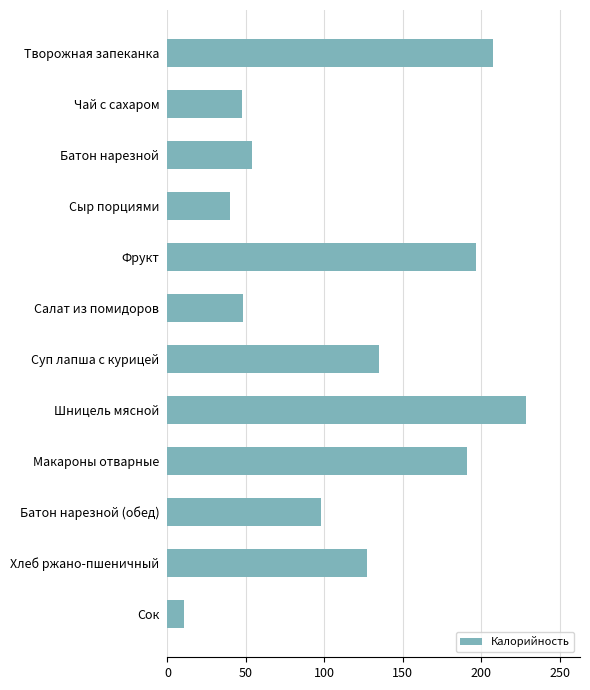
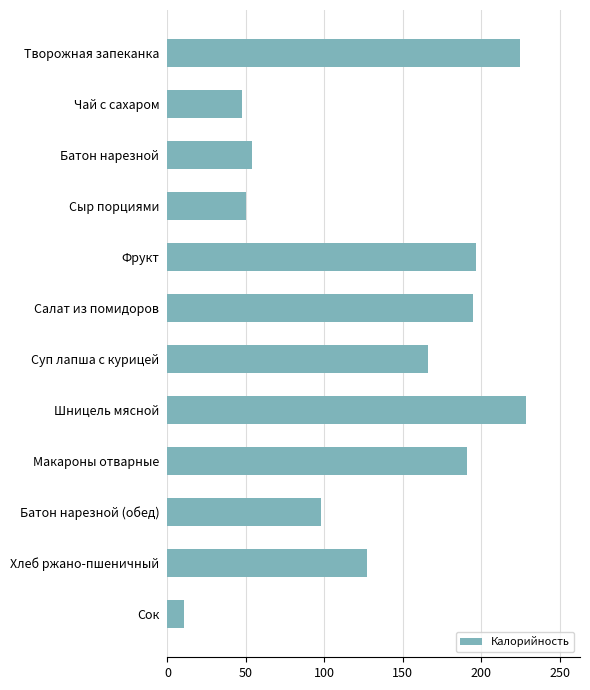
Творожная запеканка: 208 -> 225
Сыр порциями: 40 -> 50
Салат из помидоров: 48 -> 195
Суп лапша с курицей: 135 -> 166
